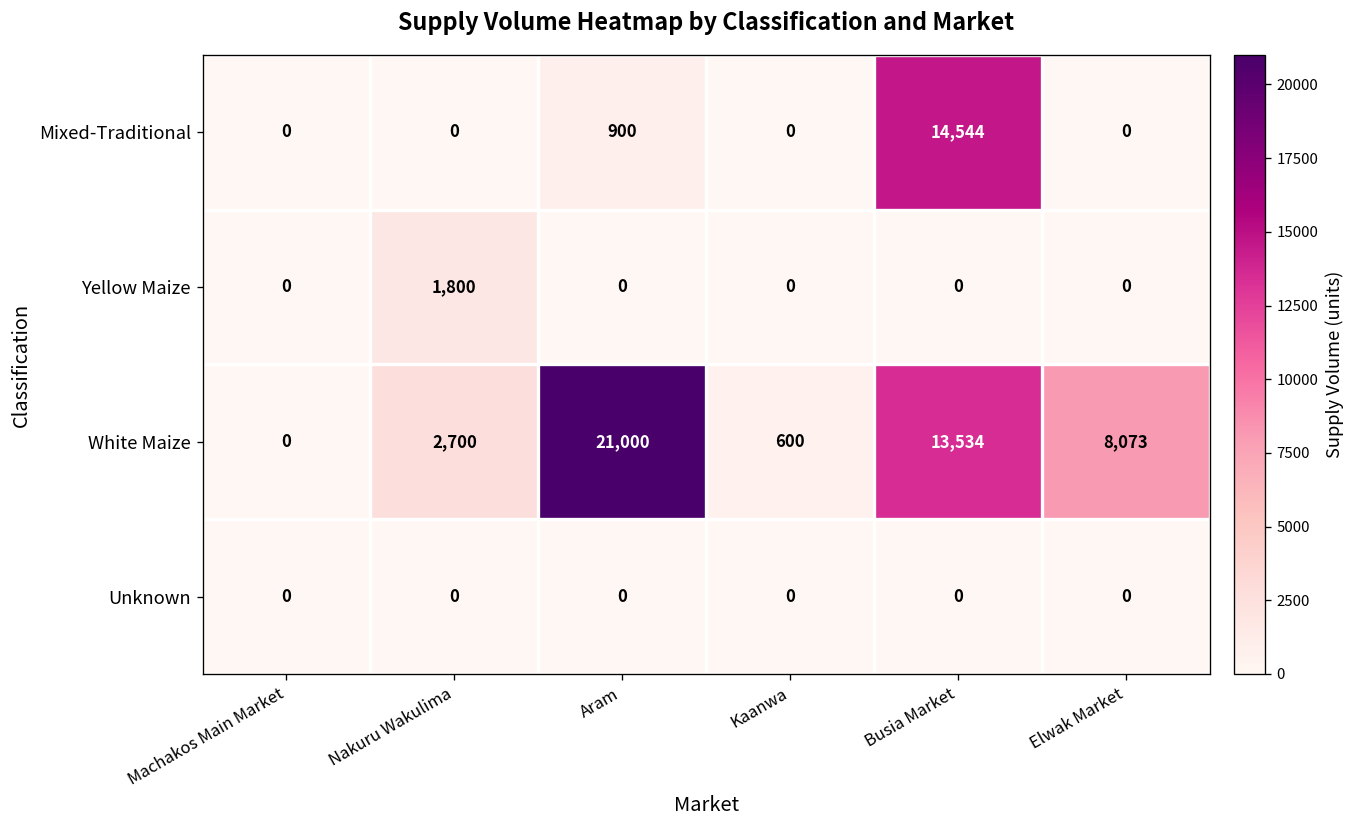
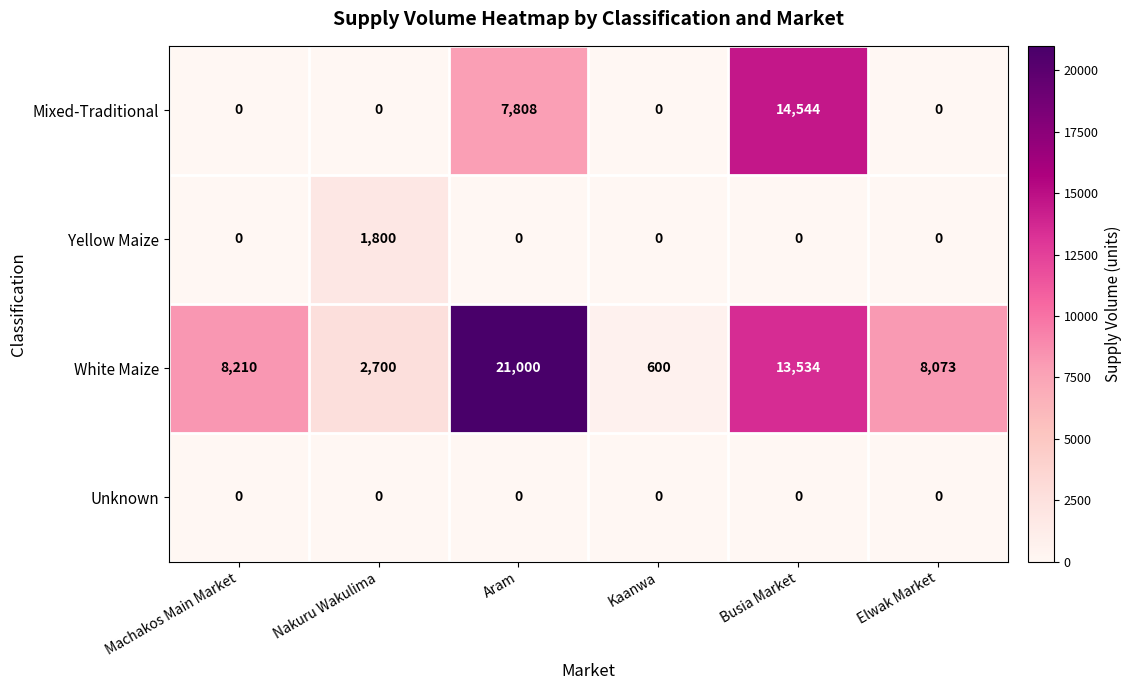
Mixed-Traditional, Aram: 900 -> 7,808
White Maize, Machakos Main Market: 0 -> 8,210
